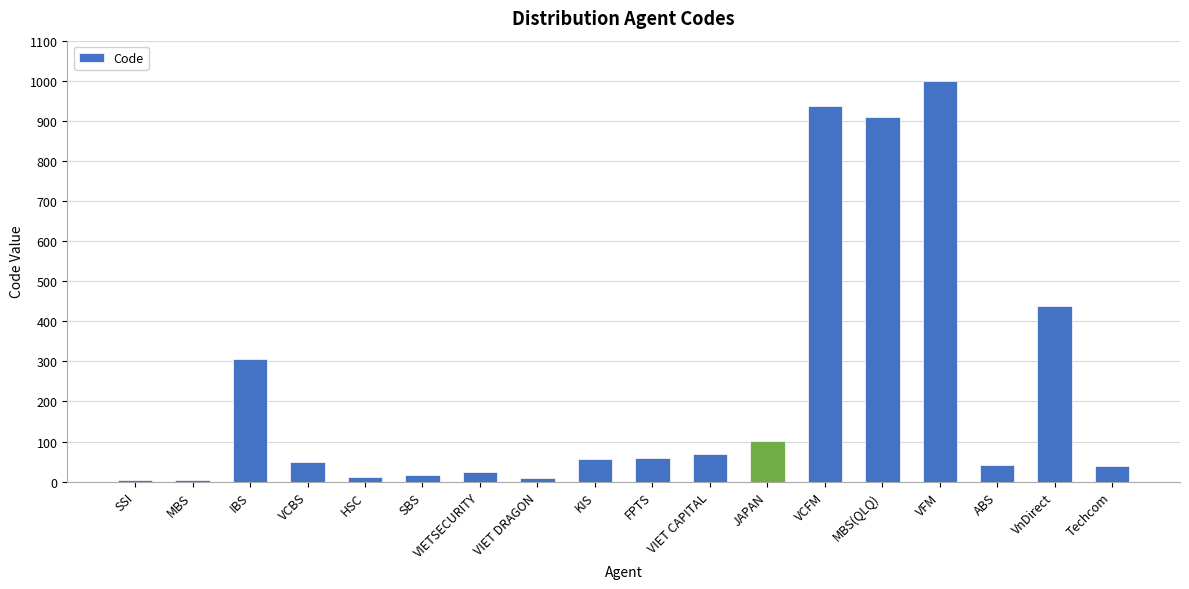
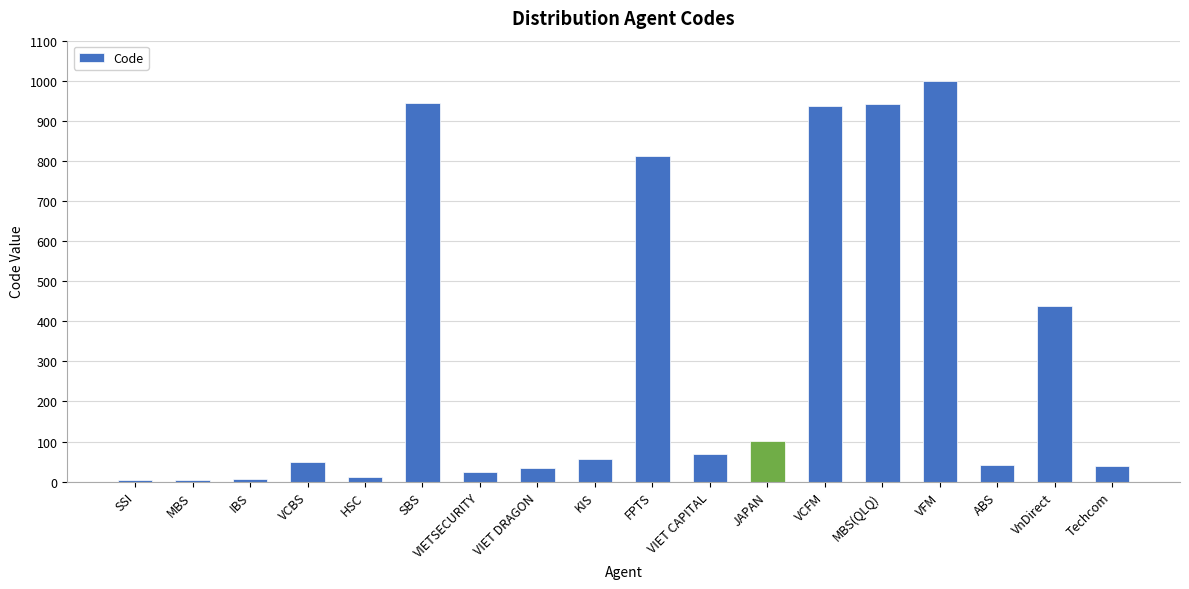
IBS: 310 -> 10
SBS: 20 -> 940
VIET DRAGON: 10 -> 30
FPTS: 60 -> 810
MBS(QLQ): 910 -> 940
